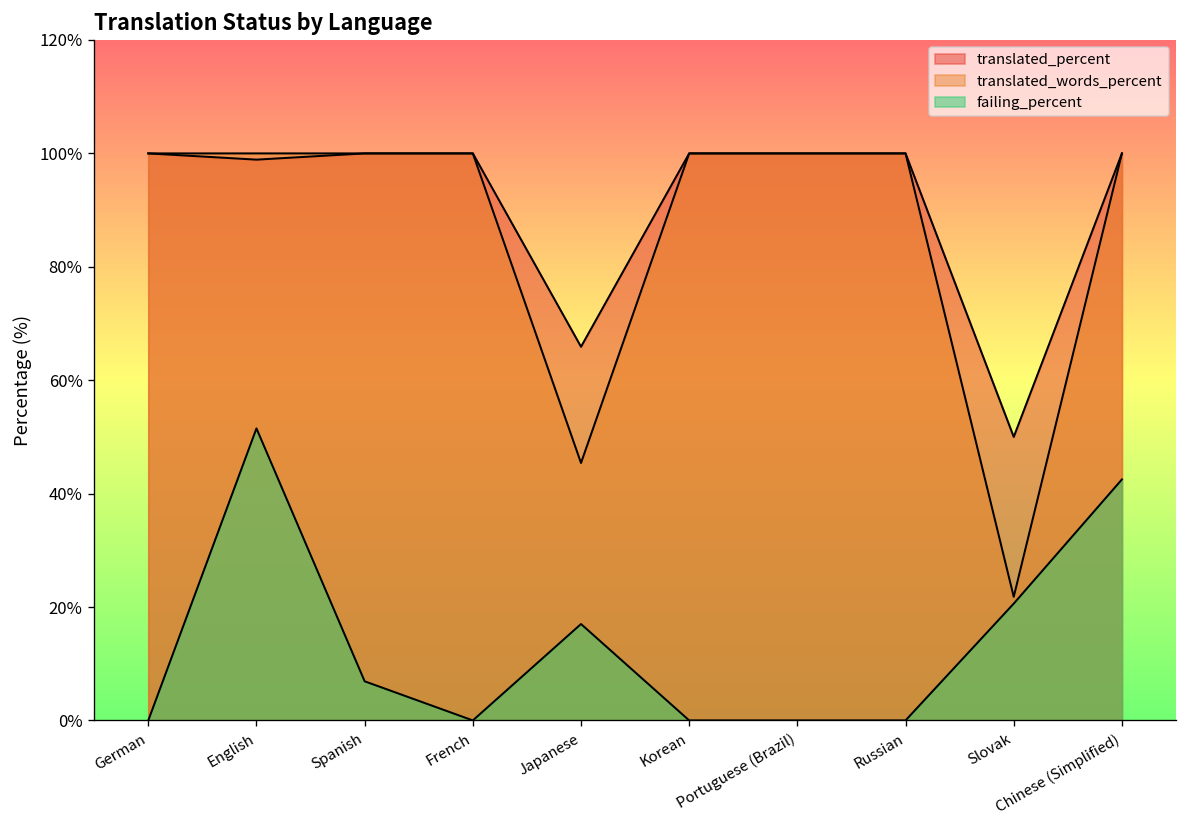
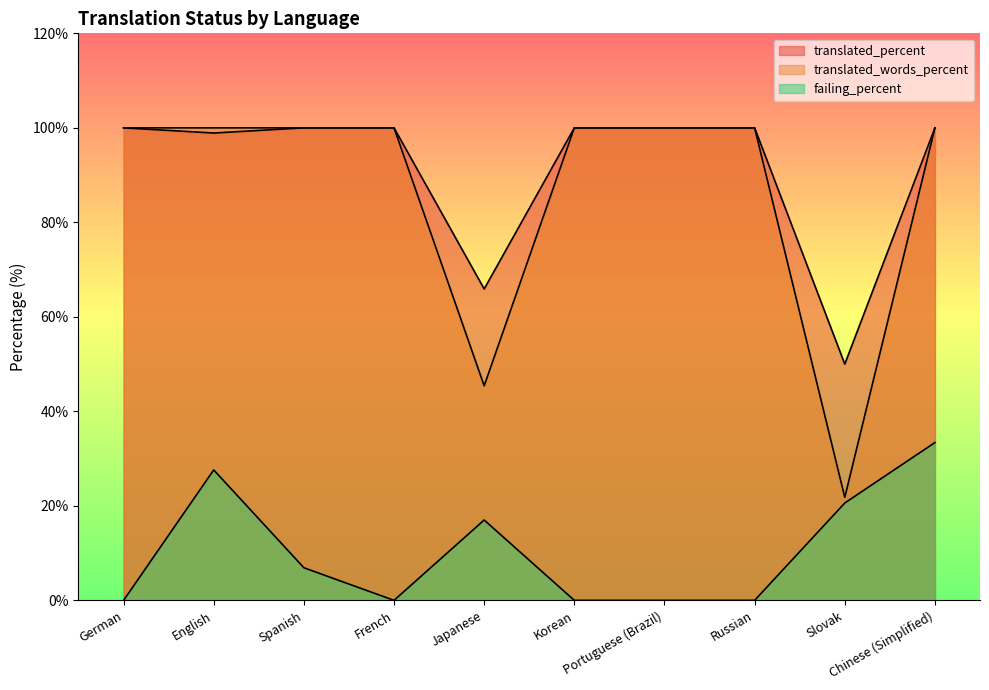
failing_percent, English: 52% -> 28%
failing_percent, Chinese (Simplified): 43% -> 33%
